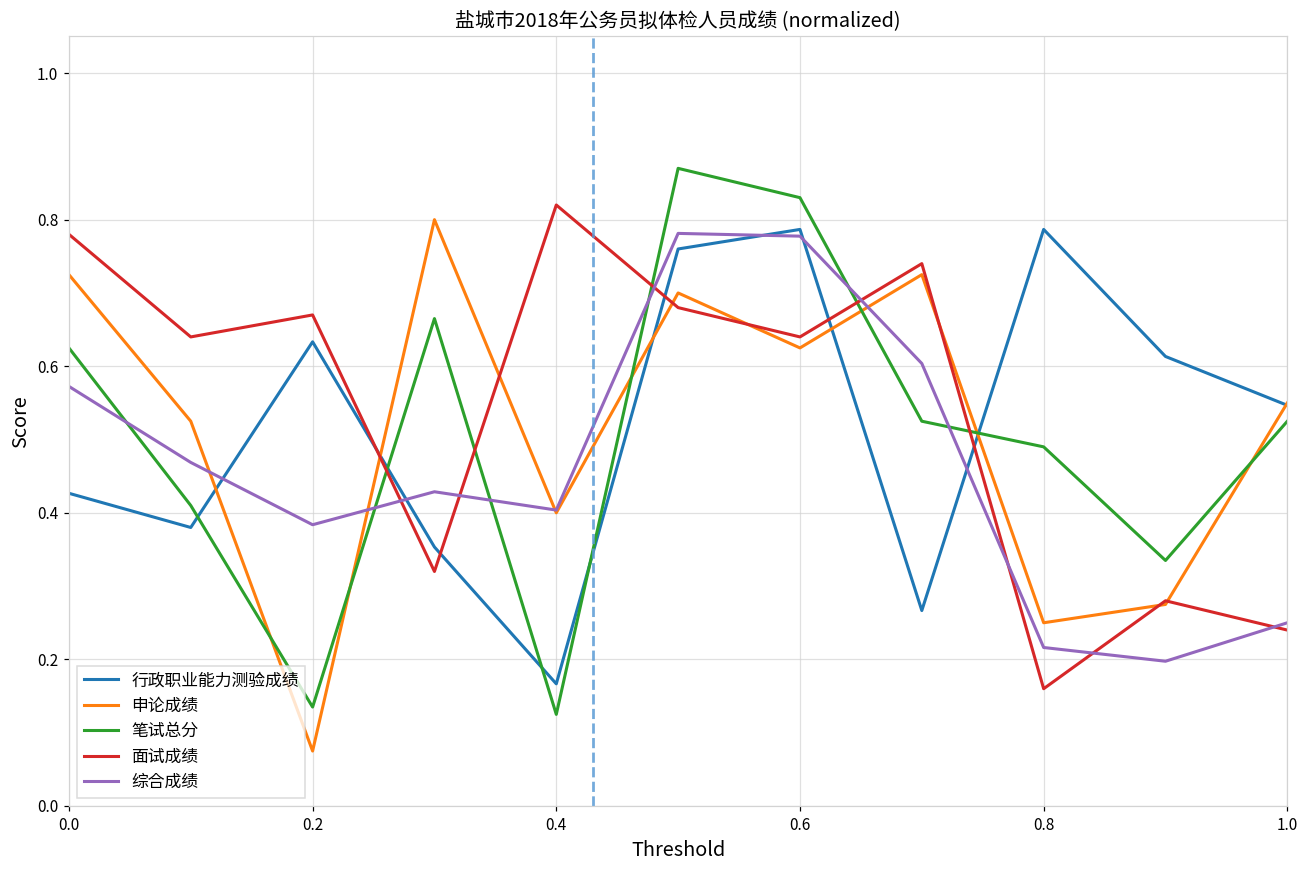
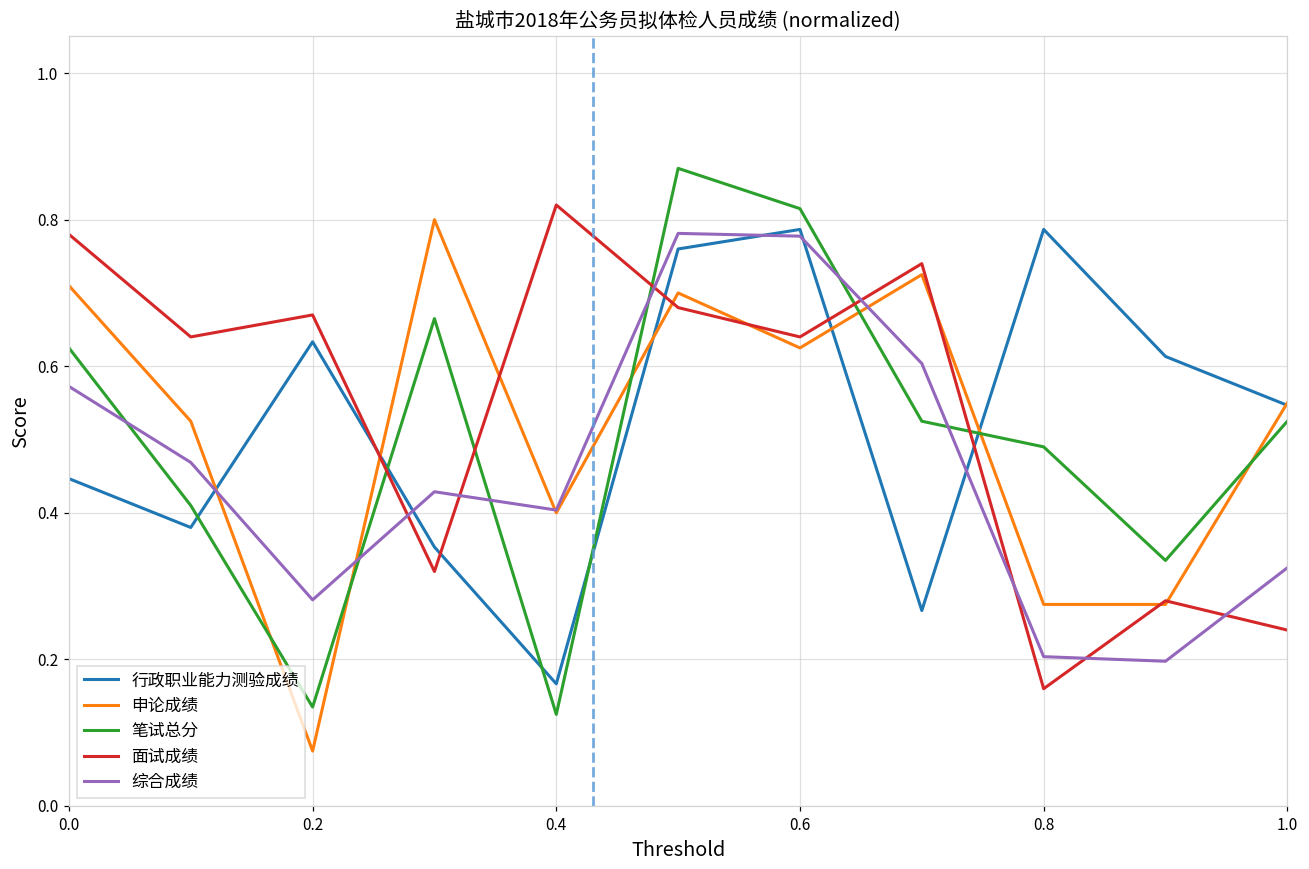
行政职业能力测验成绩, 0.0: 0.43 -> 0.45
申论成绩, 0.0: 0.73 -> 0.71
综合成绩, 0.2: 0.38 -> 0.28
笔试总分, 0.6: 0.83 -> 0.82
申论成绩, 0.8: 0.25 -> 0.28
综合成绩, 0.8: 0.22 -> 0.20
综合成绩, 1.0: 0.25 -> 0.32
